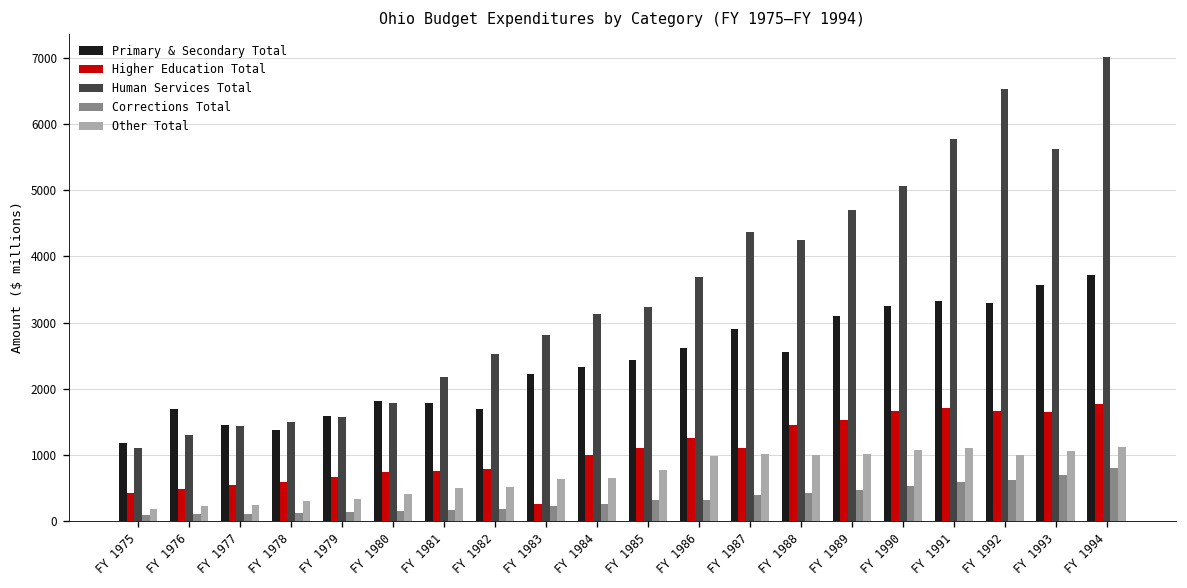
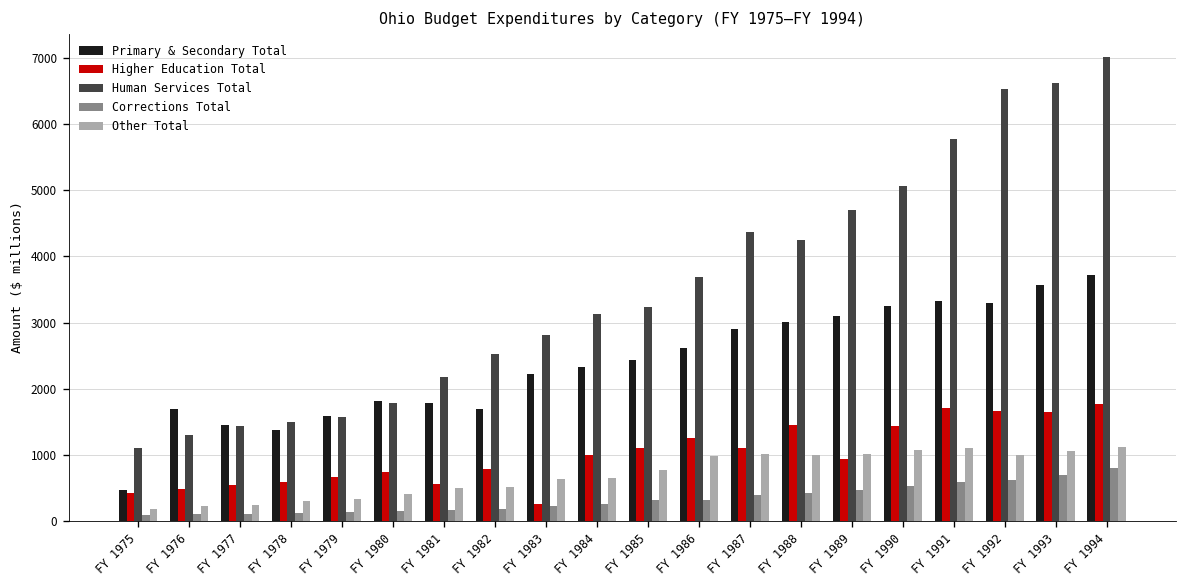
Primary & Secondary Total, FY 1975: 1200 -> 500
Higher Education Total, FY 1981: 800 -> 600
Primary & Secondary Total, FY 1988: 2500 -> 3000
Higher Education Total, FY 1989: 1500 -> 900
Higher Education Total, FY 1990: 1700 -> 1400
Human Services Total, FY 1993: 5600 -> 6600
